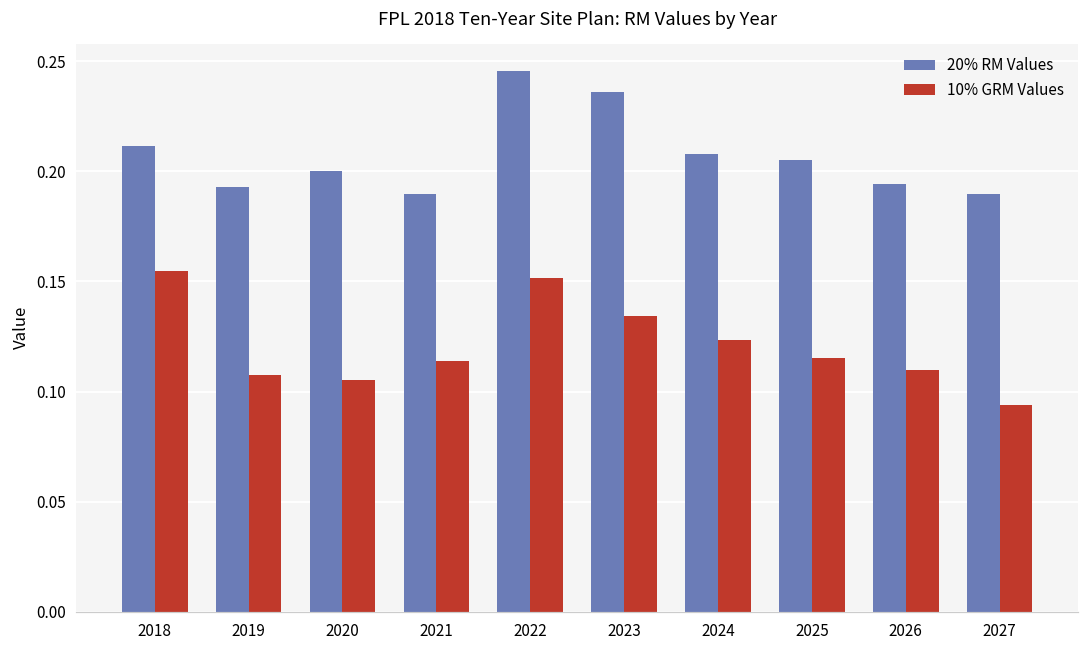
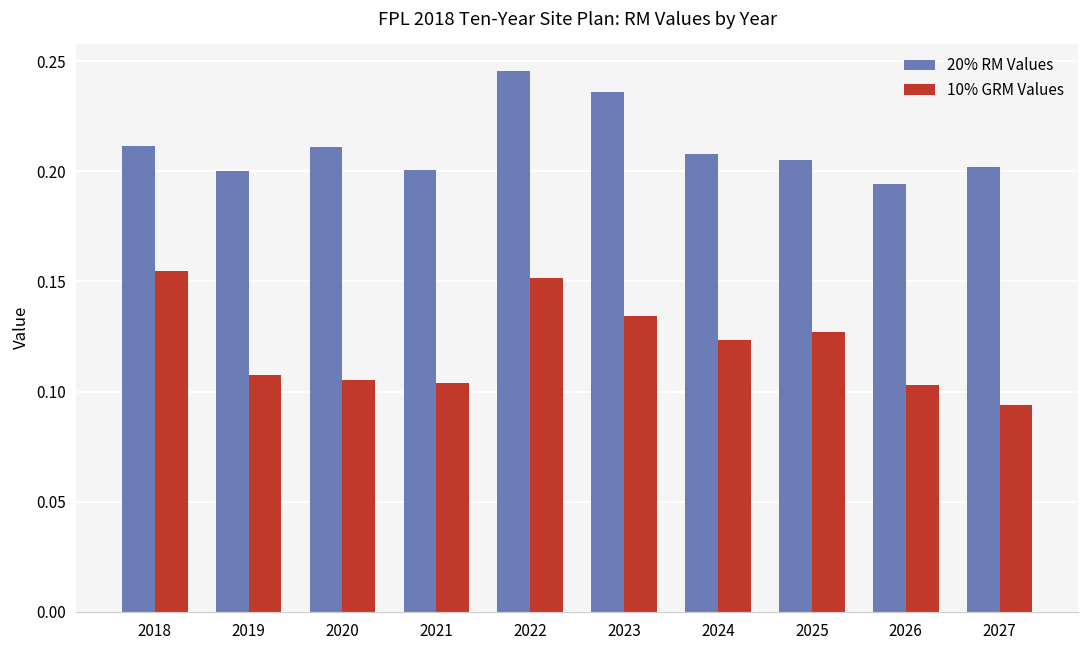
20% RM Values, 2019: 0.193 -> 0.200
20% RM Values, 2020: 0.200 -> 0.211
20% RM Values, 2021: 0.190 -> 0.201
10% GRM Values, 2021: 0.114 -> 0.104
10% GRM Values, 2025: 0.115 -> 0.127
10% GRM Values, 2026: 0.110 -> 0.103
20% RM Values, 2027: 0.190 -> 0.202
